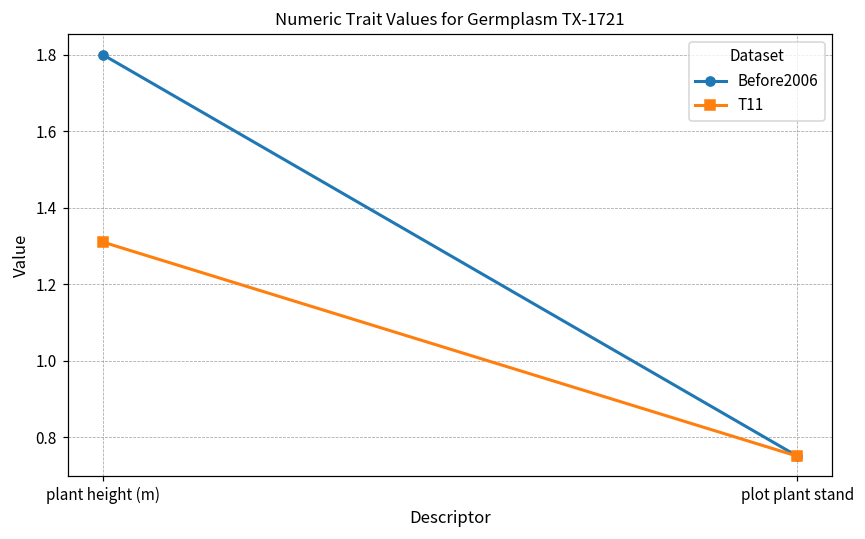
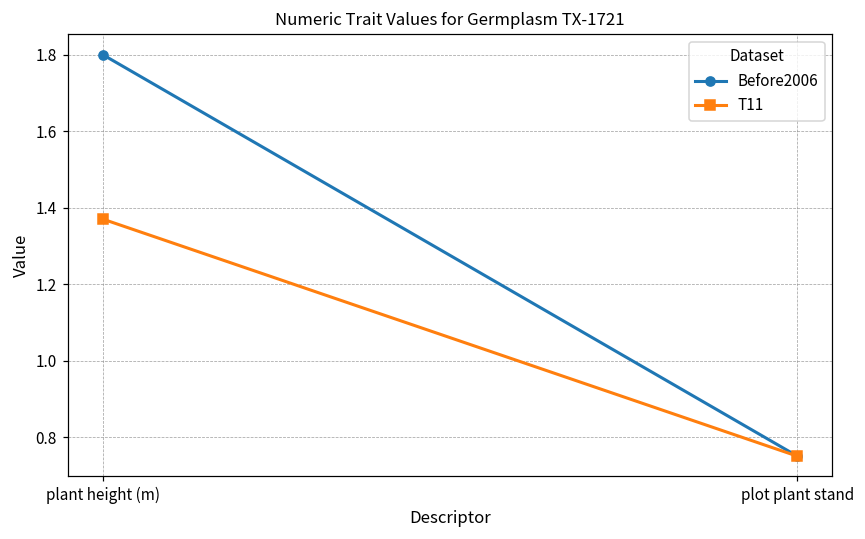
T11, plant height (m): 1.31 -> 1.37
